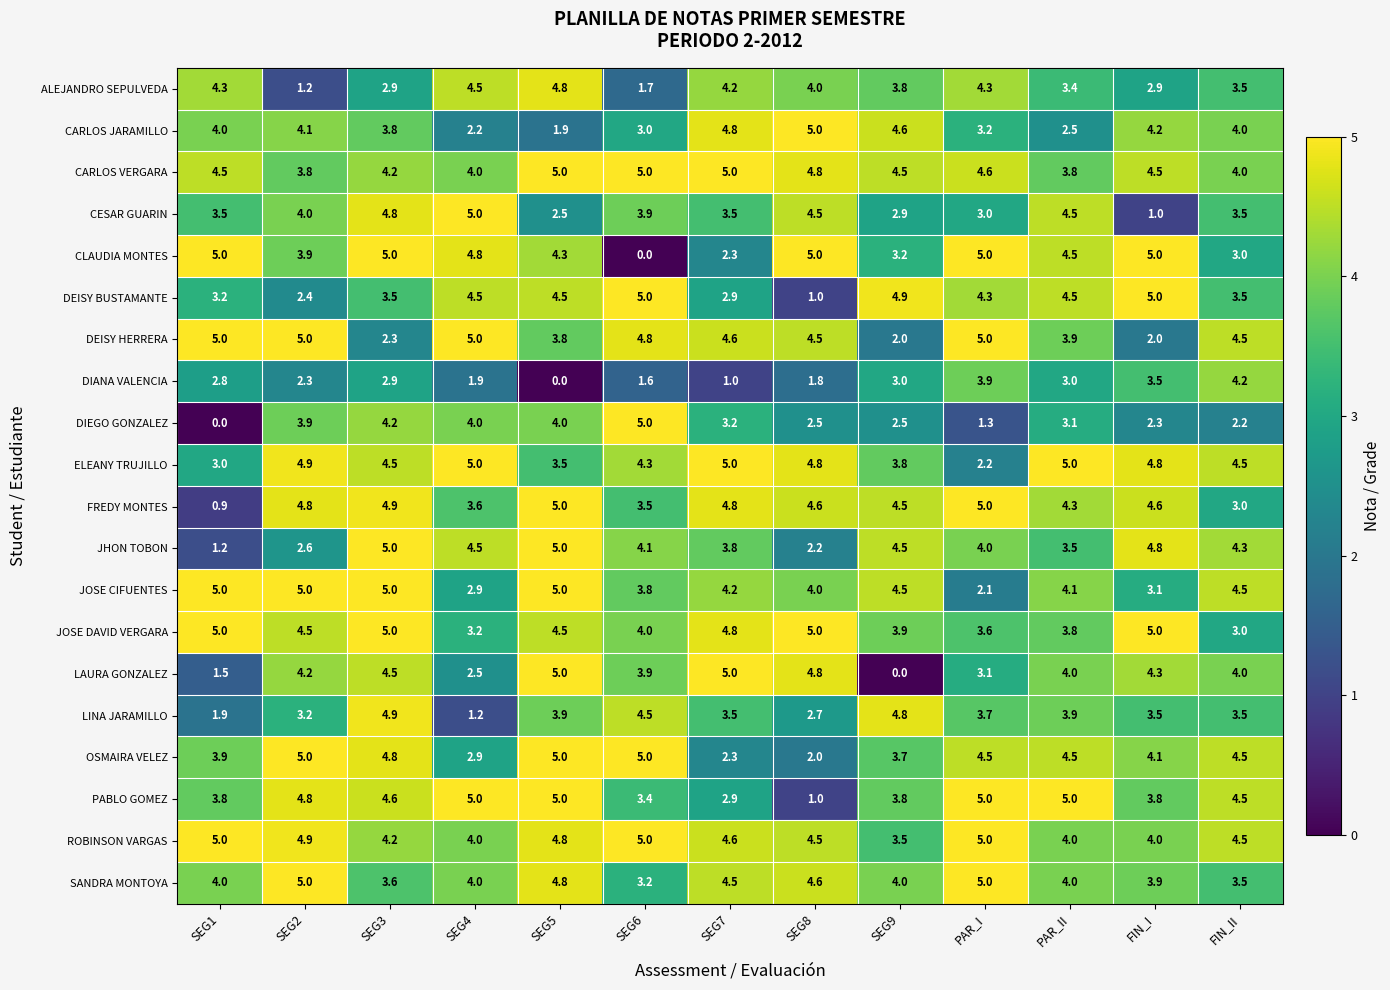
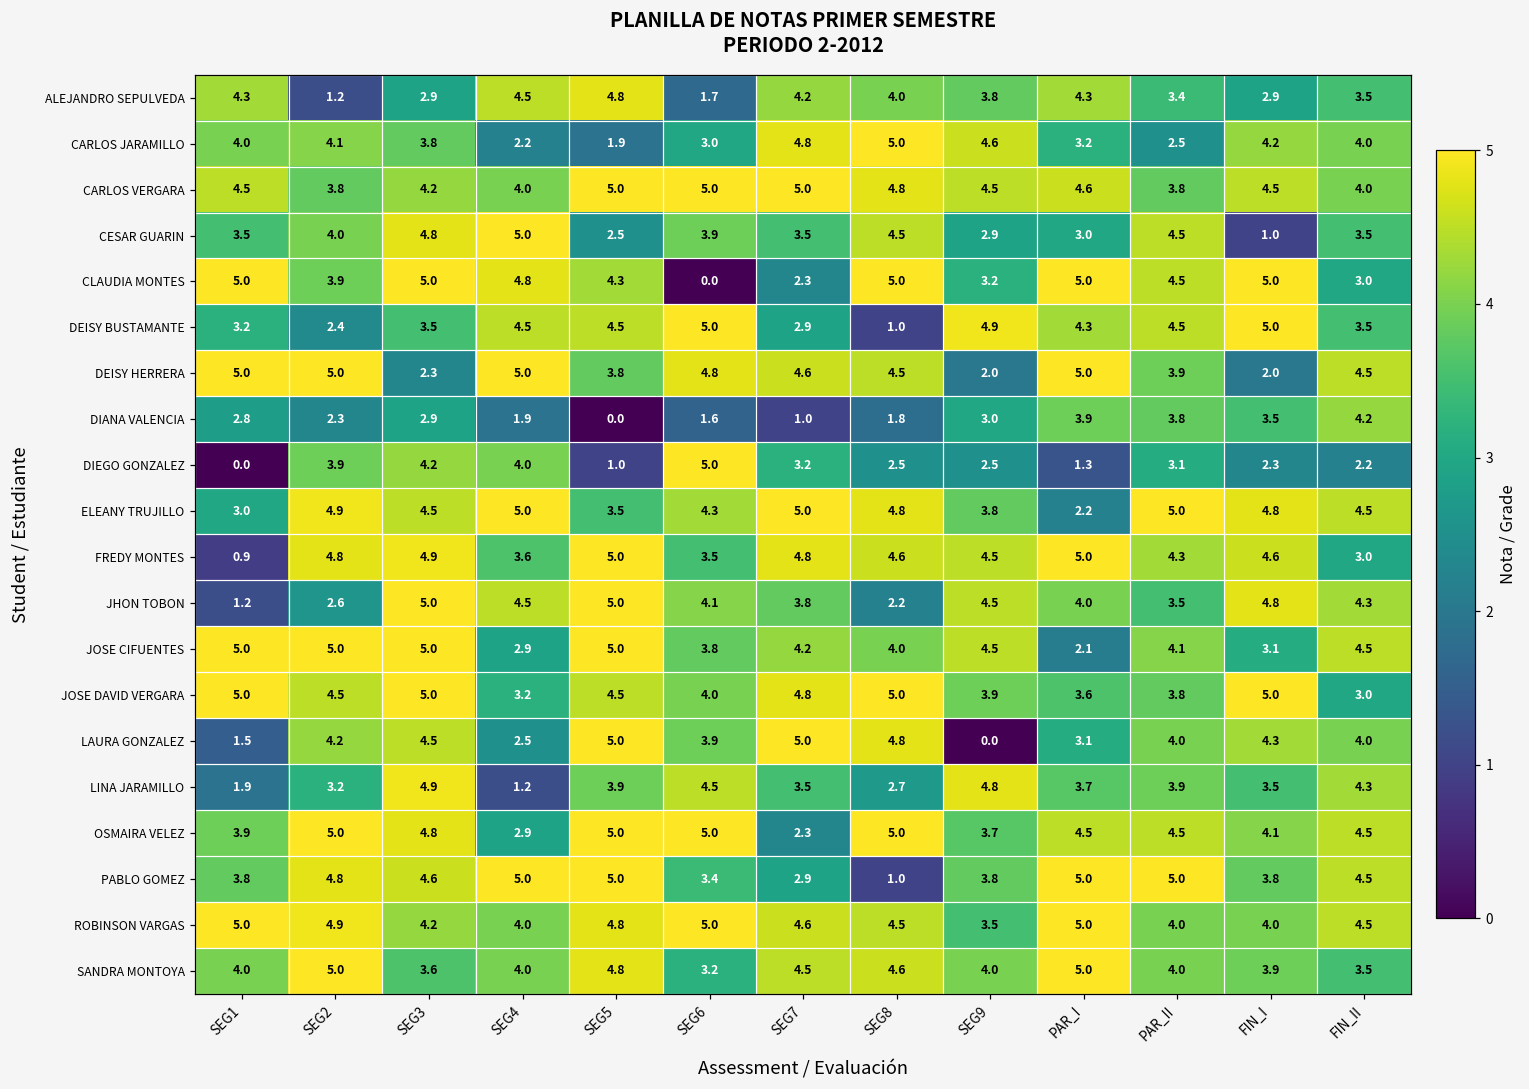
DIANA VALENCIA, PAR_II: 3.0 -> 3.8
DIEGO GONZALEZ, SEG5: 4.0 -> 1.0
LINA JARAMILLO, FIN_II: 3.5 -> 4.3
OSMAIRA VELEZ, SEG8: 2.0 -> 5.0
